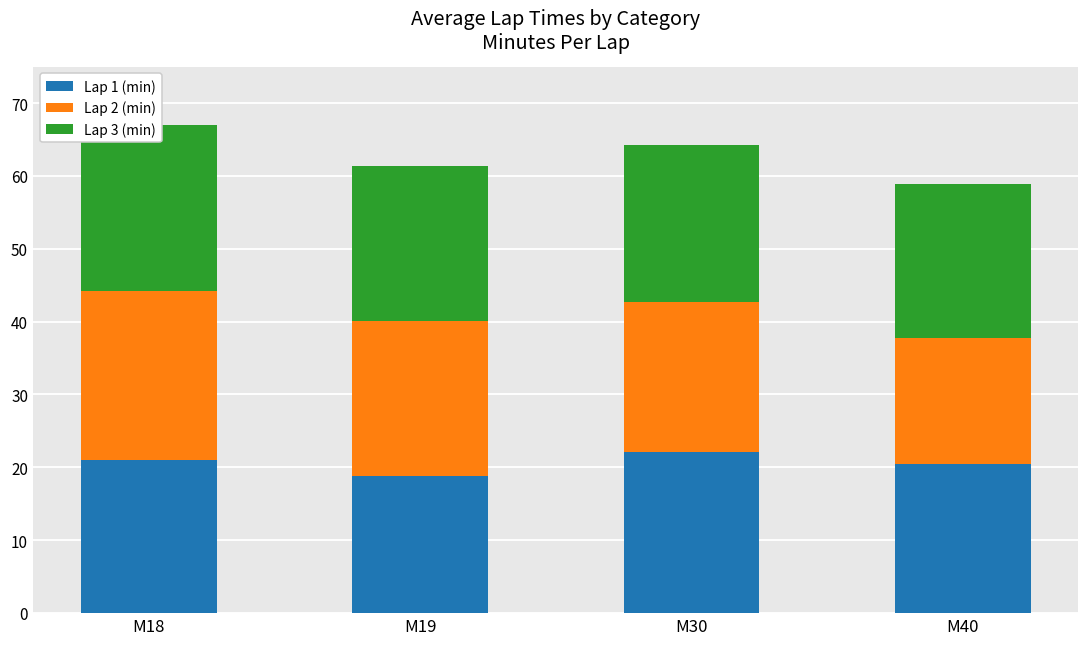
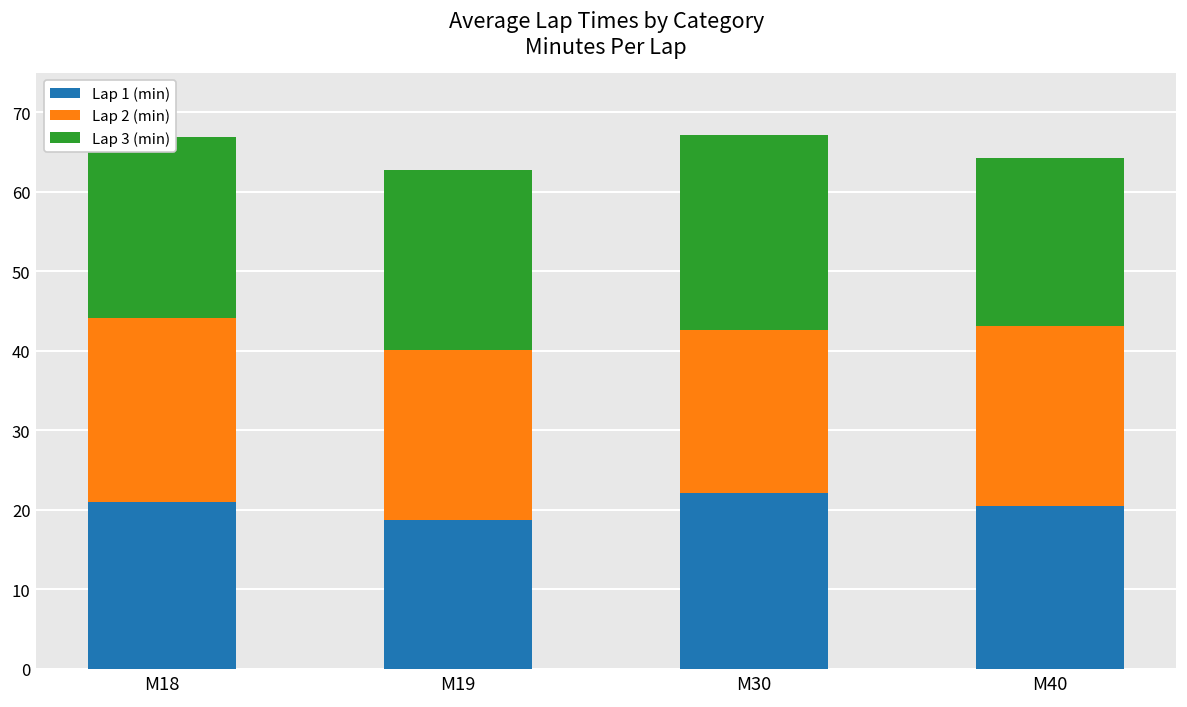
Lap 3 (min), M19: 21 -> 23
Lap 3 (min), M30: 22 -> 25
Lap 2 (min), M40: 17 -> 23
